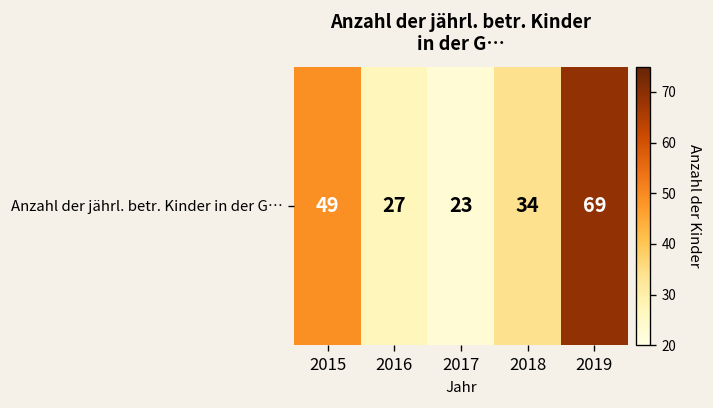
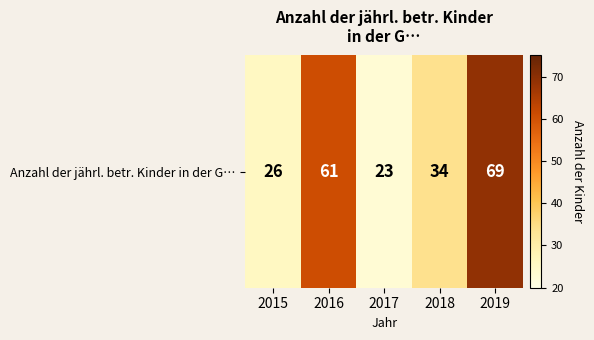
Anzahl der jährl. betr. Kinder in der G…, 2015: 49 -> 26
Anzahl der jährl. betr. Kinder in der G…, 2016: 27 -> 61
